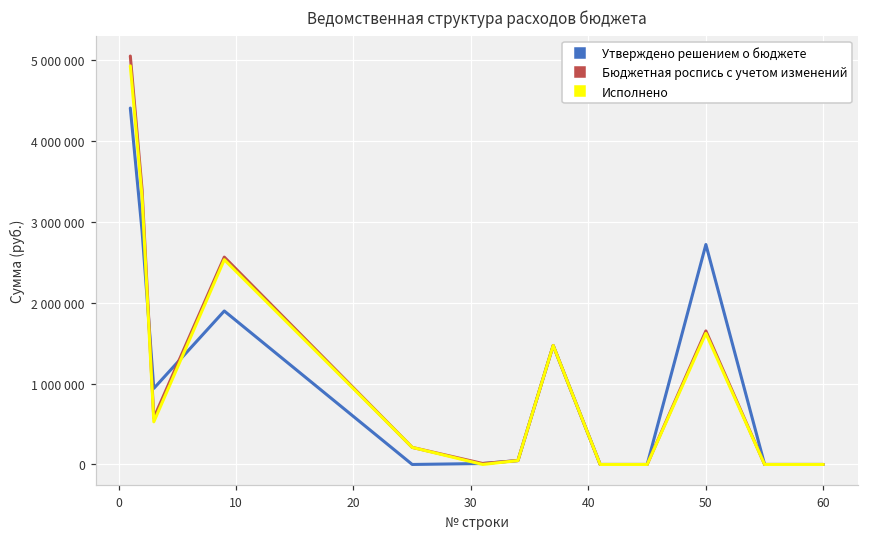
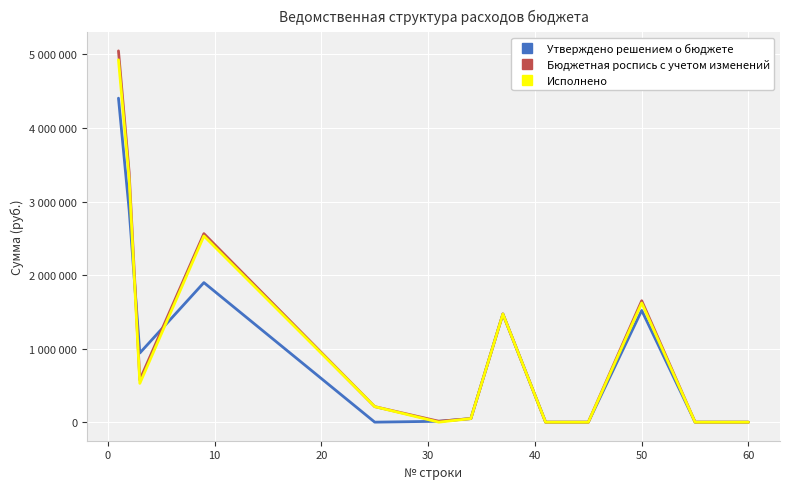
Утверждено решением о бюджете, 50: 2700000 -> 1500000
